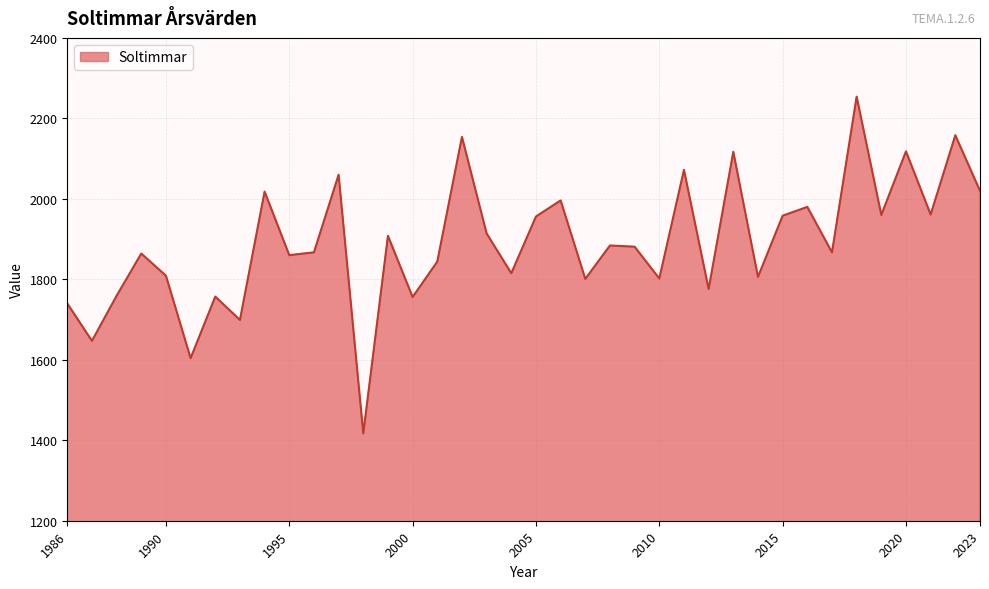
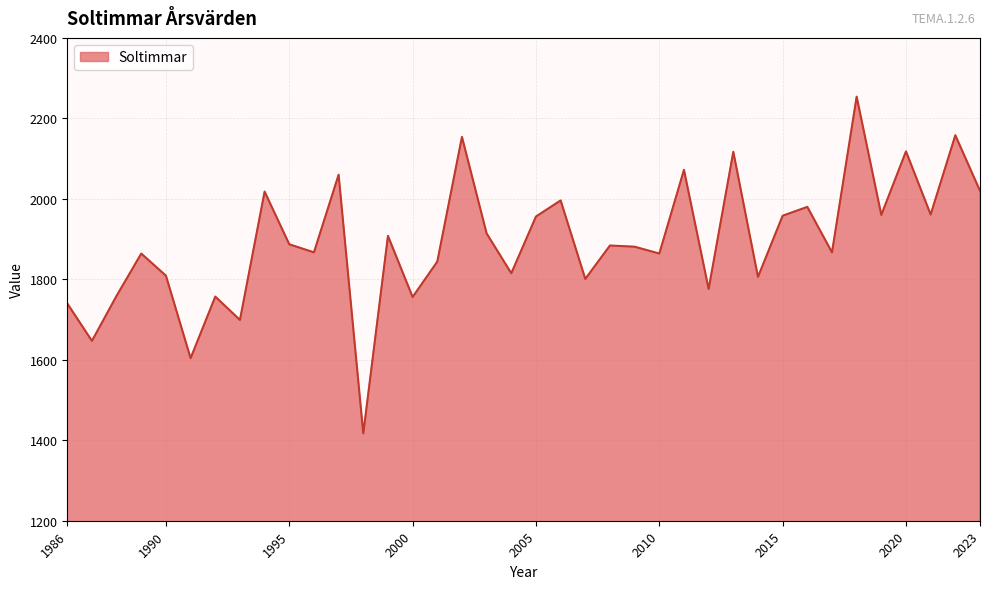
1995: 1860 -> 1890
2010: 1800 -> 1860
